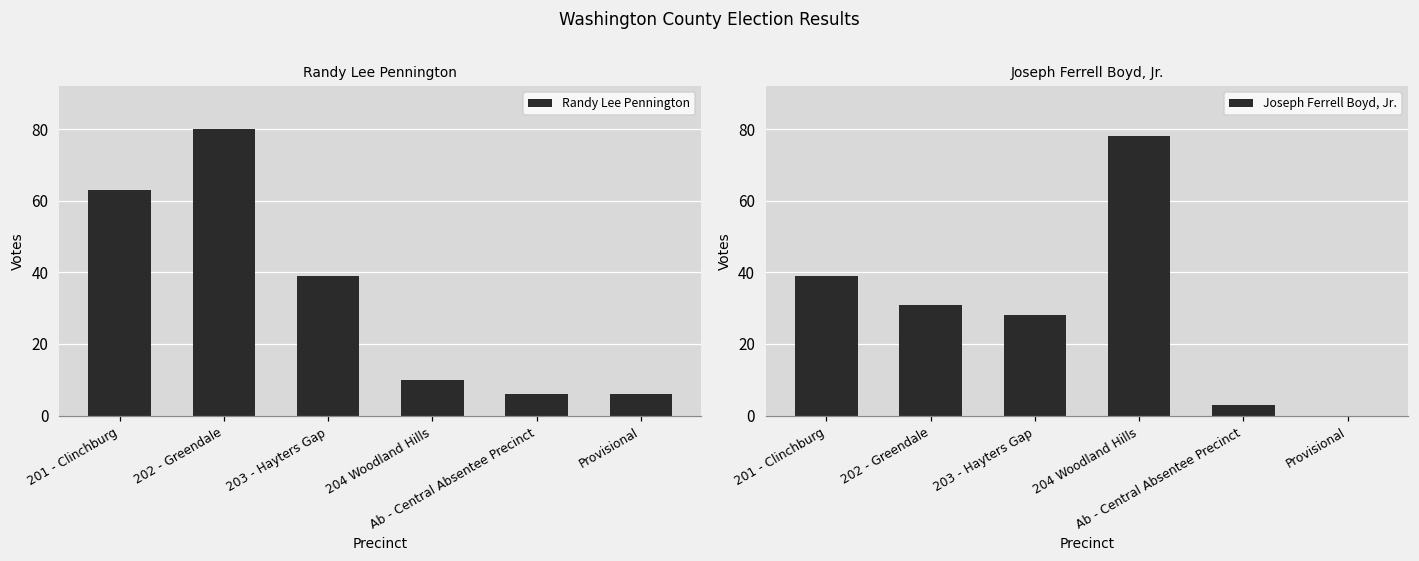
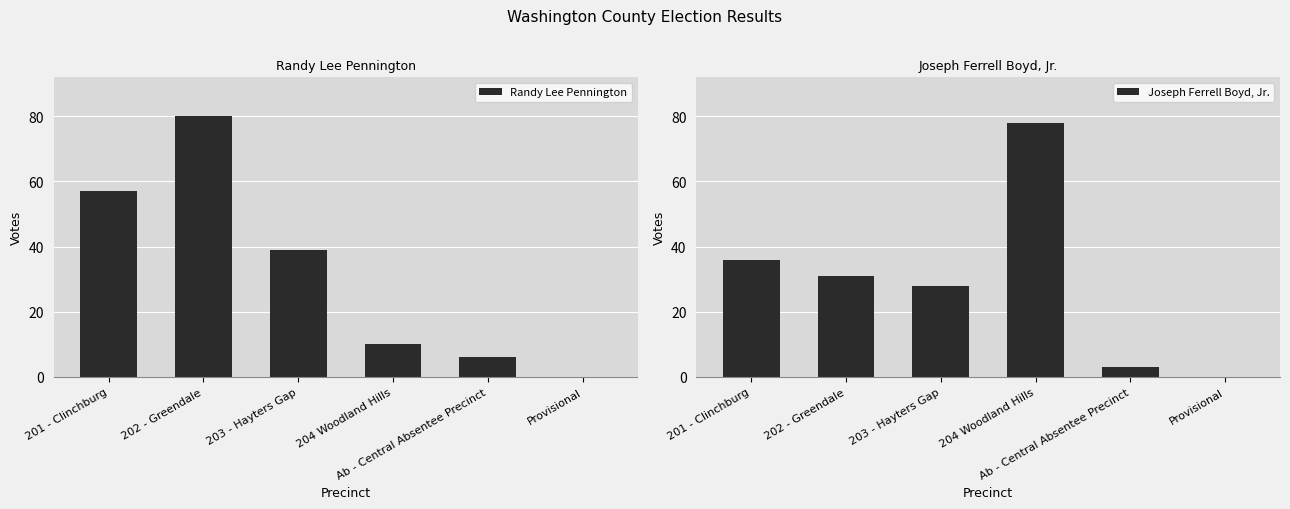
Randy Lee Pennington, 201 - Clinchburg: 63 -> 57
Randy Lee Pennington, Provisional: 6 -> 0
Joseph Ferrell Boyd, Jr., 201 - Clinchburg: 39 -> 36
